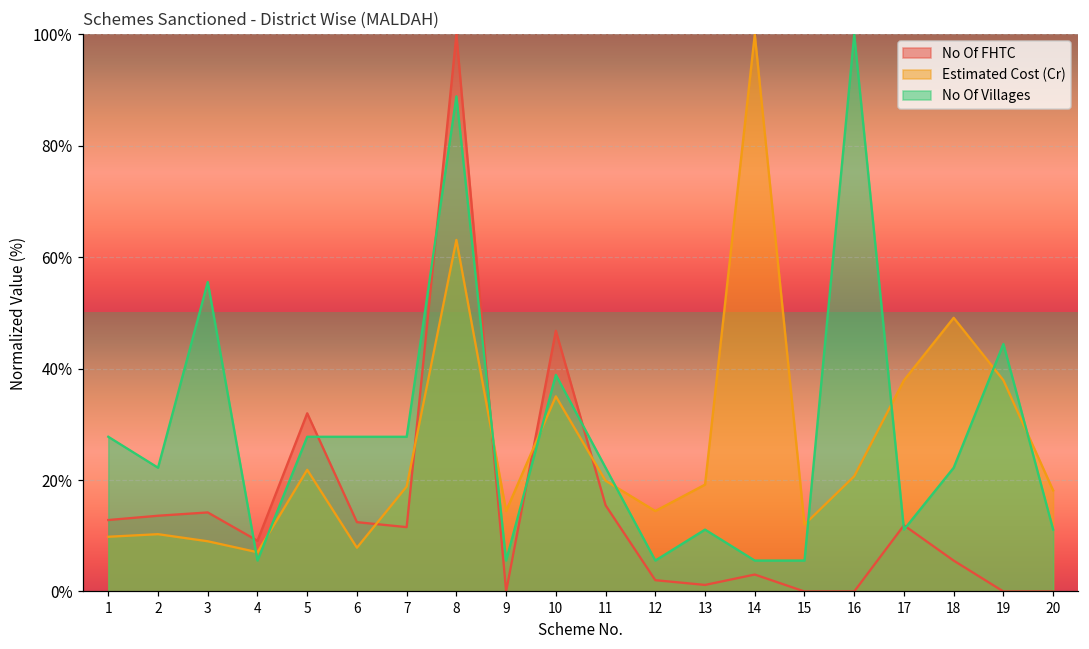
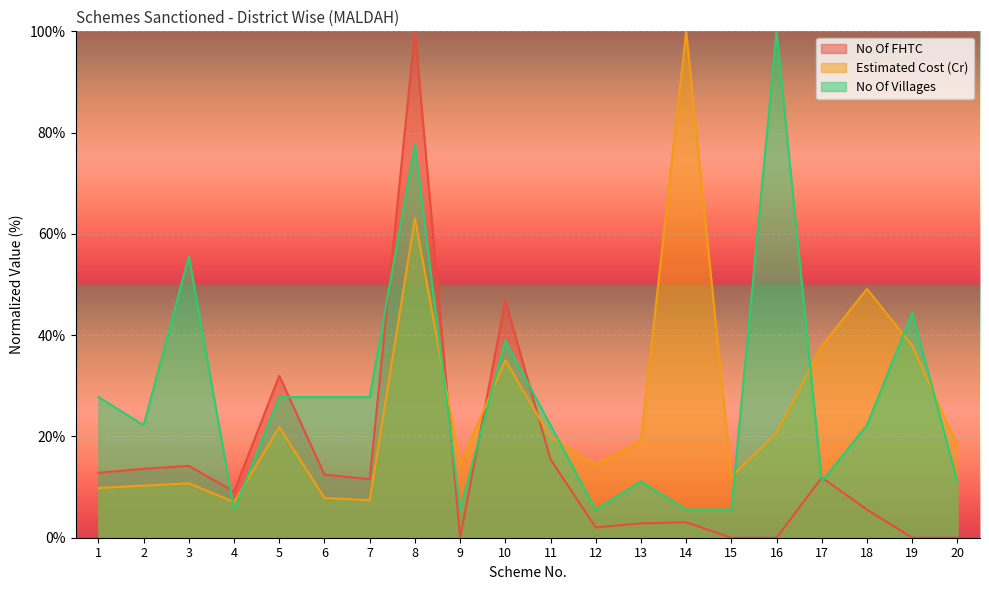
Estimated Cost (Cr), 3: 9% -> 11%
Estimated Cost (Cr), 7: 19% -> 7%
No Of Villages, 8: 89% -> 78%
No Of FHTC, 13: 1% -> 3%
